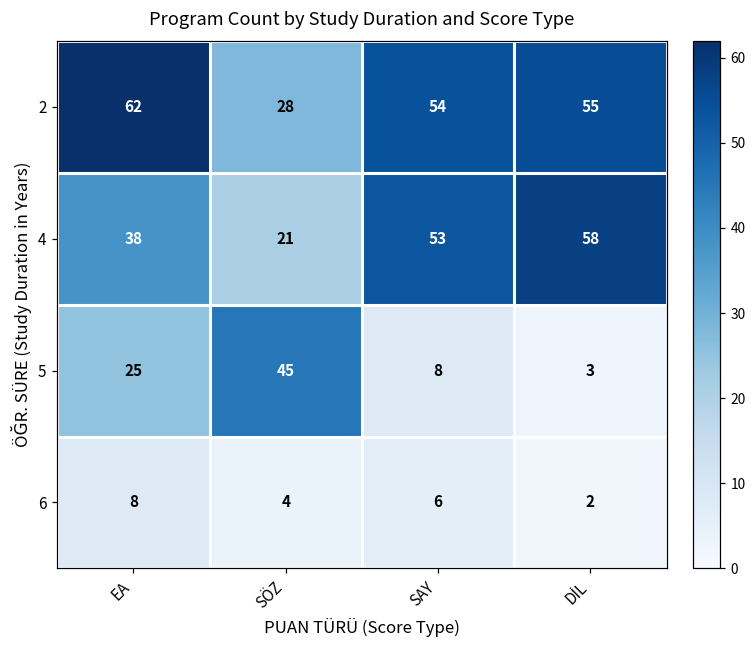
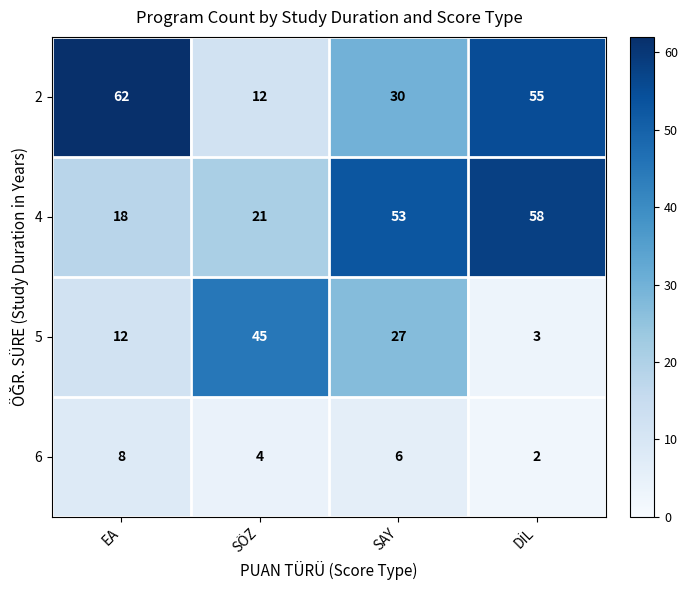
2, SÖZ: 28 -> 12
2, SAY: 54 -> 30
4, EA: 38 -> 18
5, EA: 25 -> 12
5, SAY: 8 -> 27
